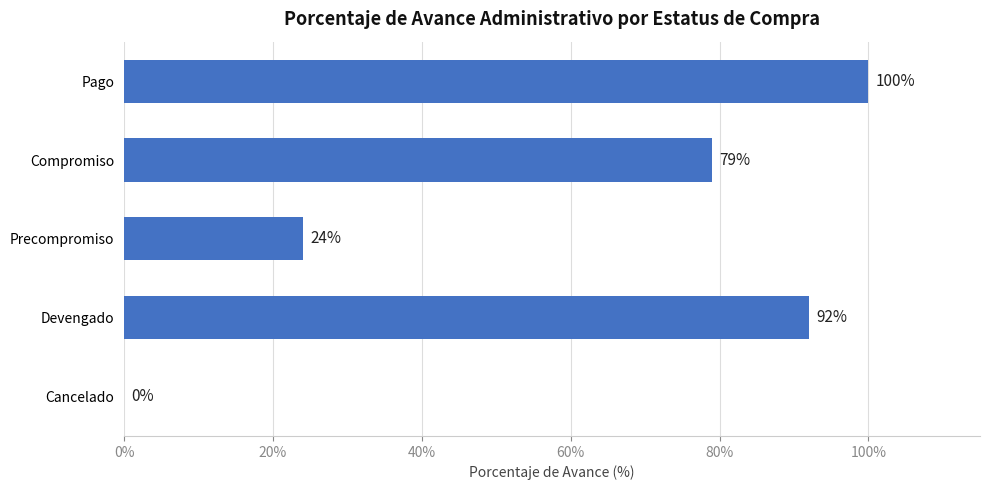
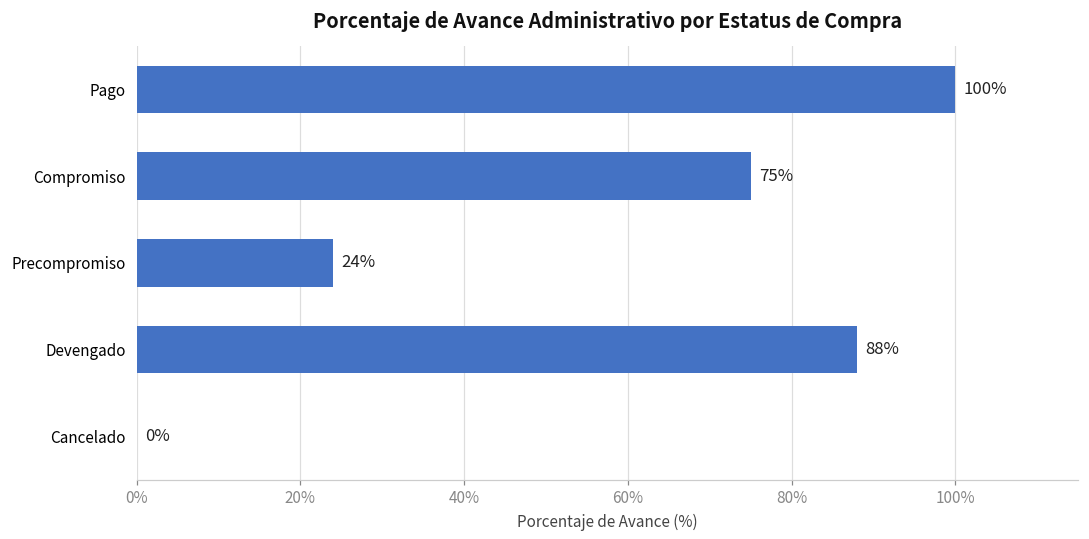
Compromiso: 79% -> 75%
Devengado: 92% -> 88%
